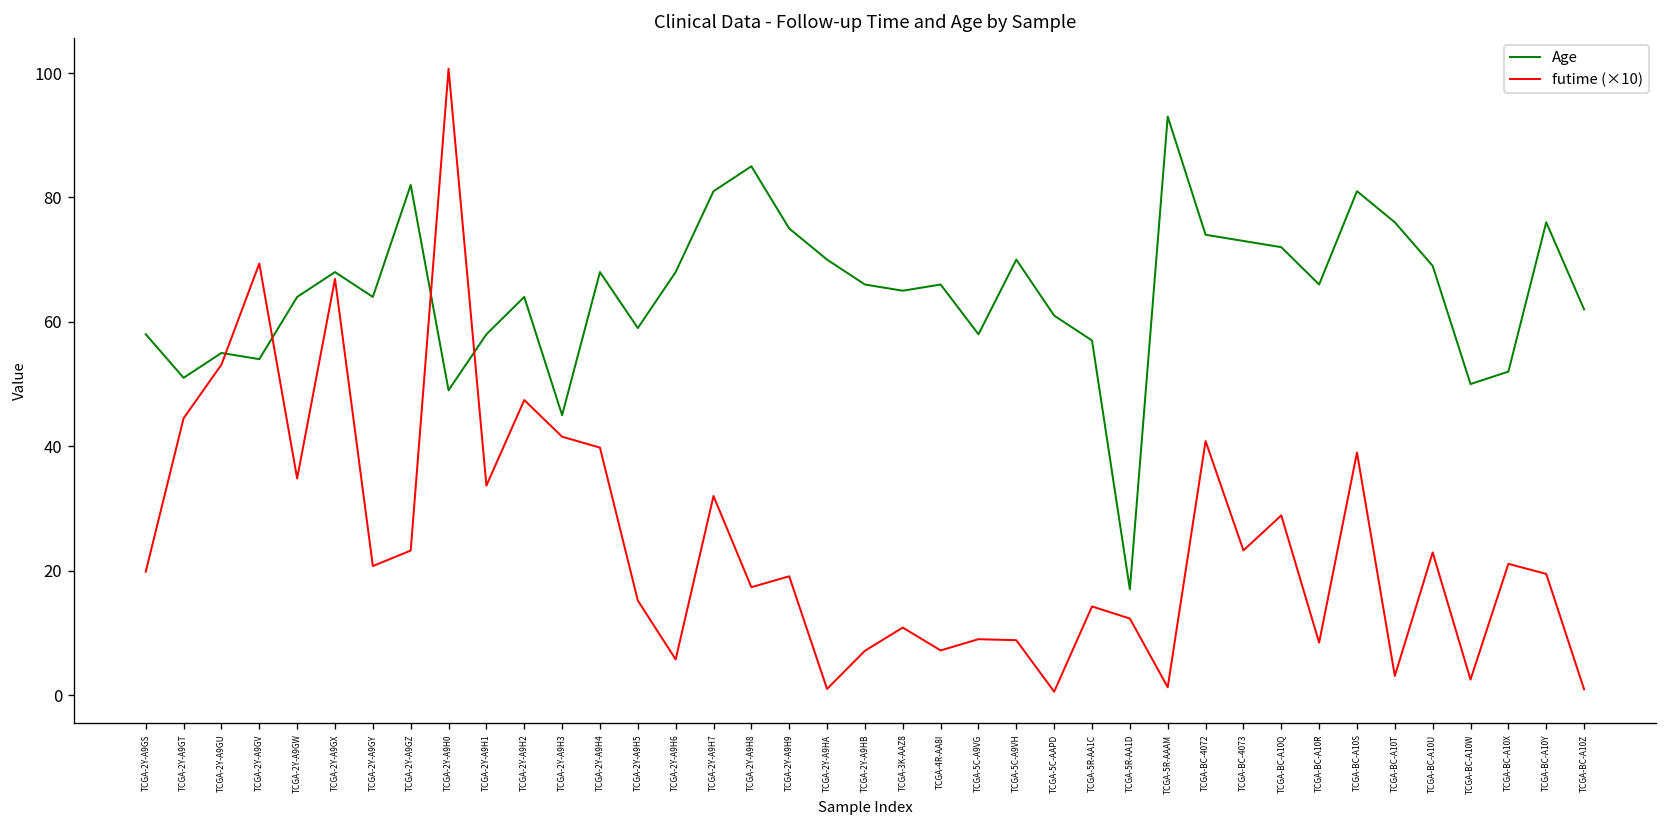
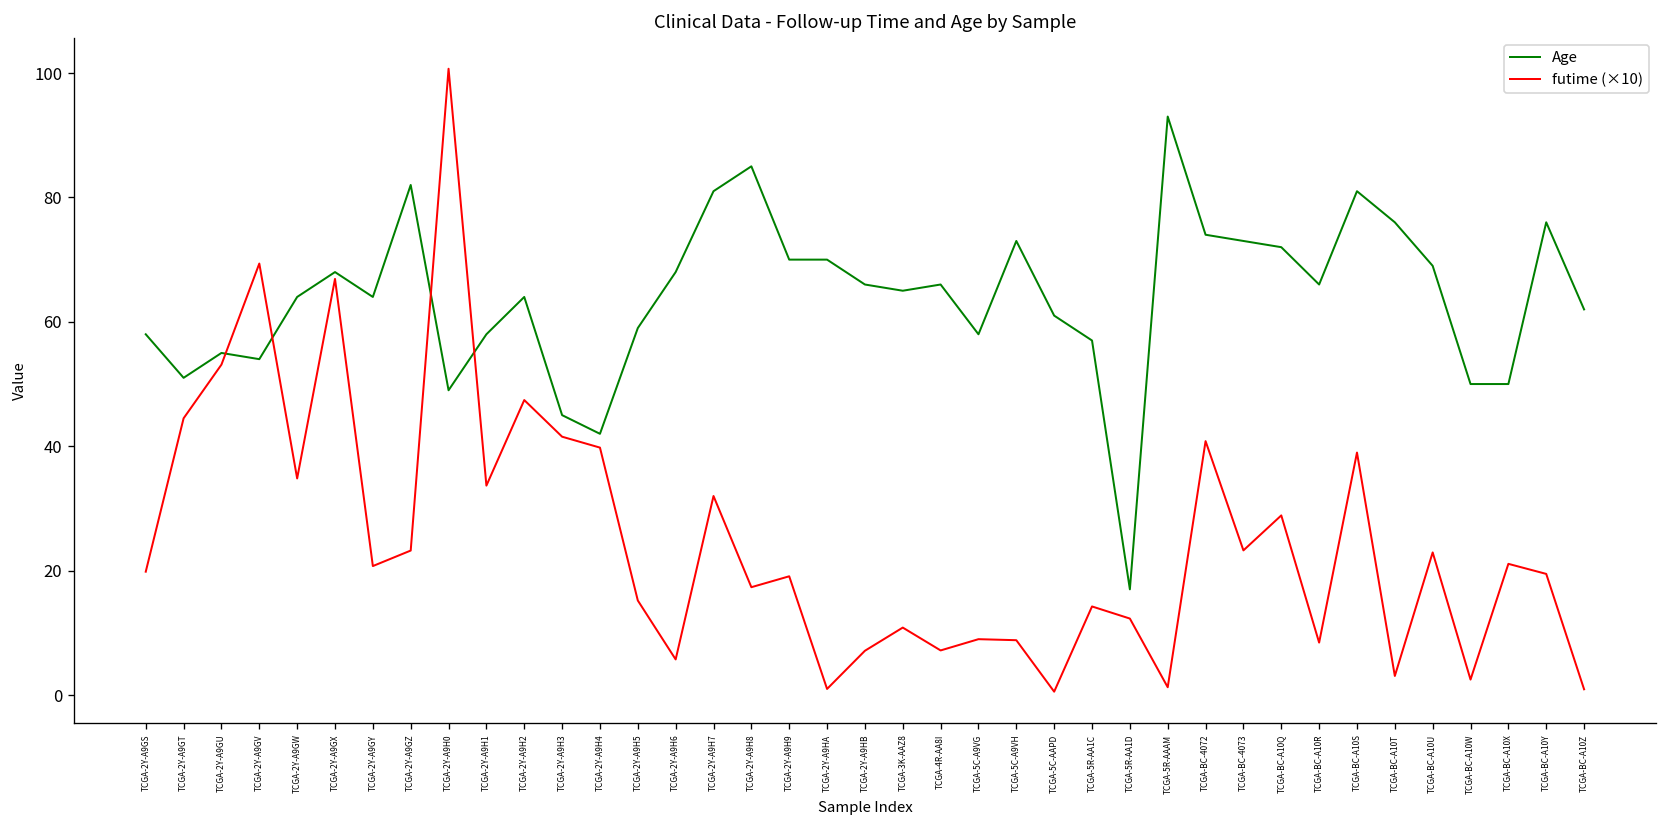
Age, TCGA-2Y-A9H4: 68 -> 42
Age, TCGA-2Y-A9H9: 75 -> 70
Age, TCGA-5C-A9VH: 70 -> 73
Age, TCGA-BC-A10X: 52 -> 50
